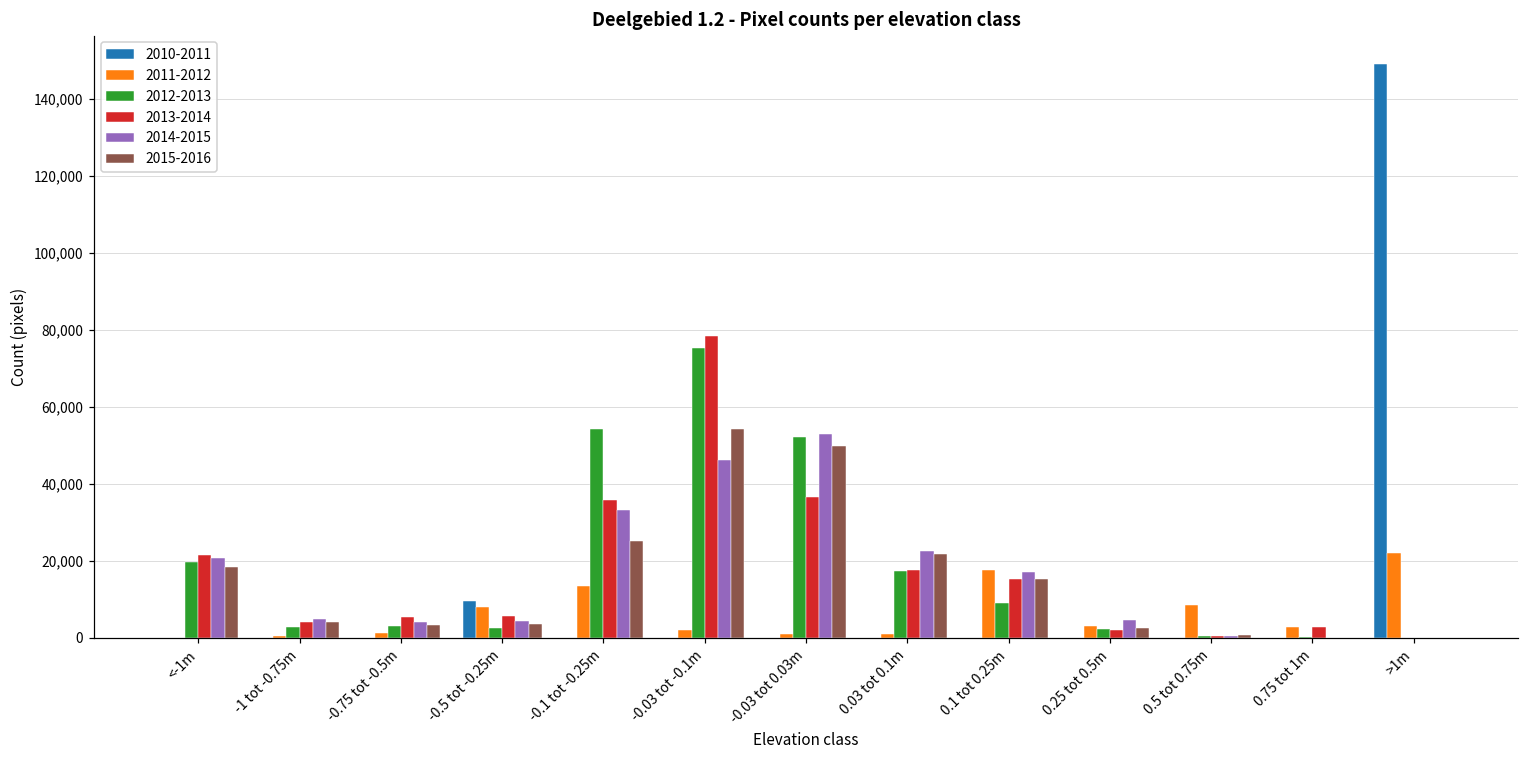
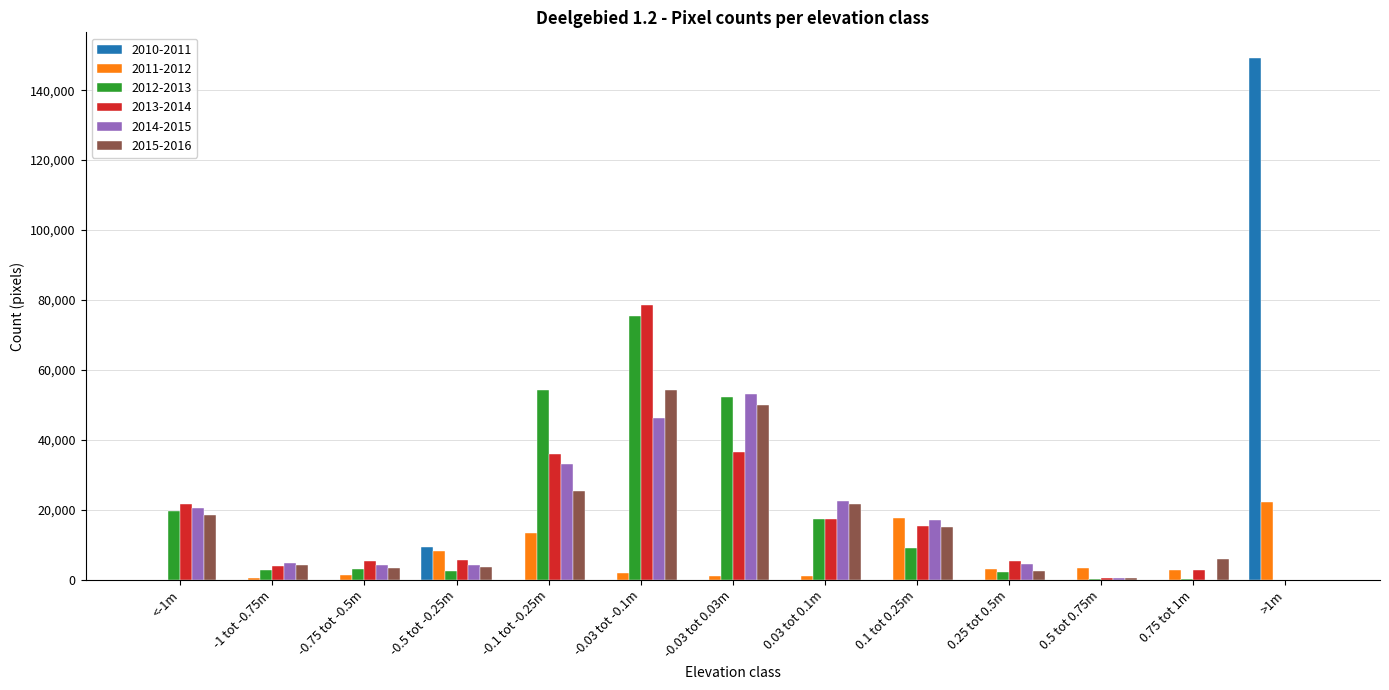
2013-2014, 0.25 tot 0.5m: 2,000 -> 5,000
2011-2012, 0.5 tot 0.75m: 8,000 -> 3,000
2015-2016, 0.75 tot 1m: 0 -> 6,000
